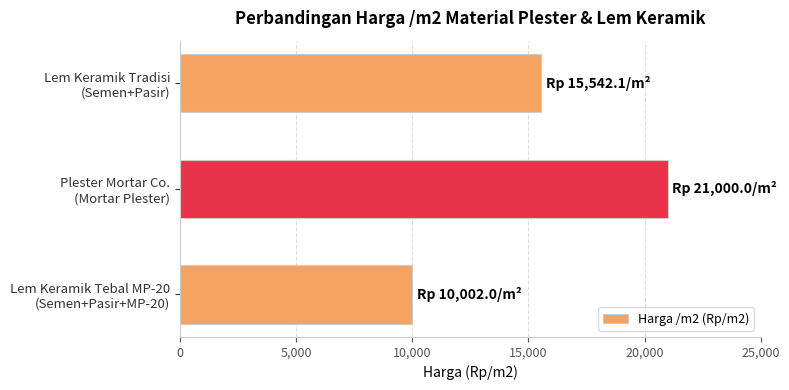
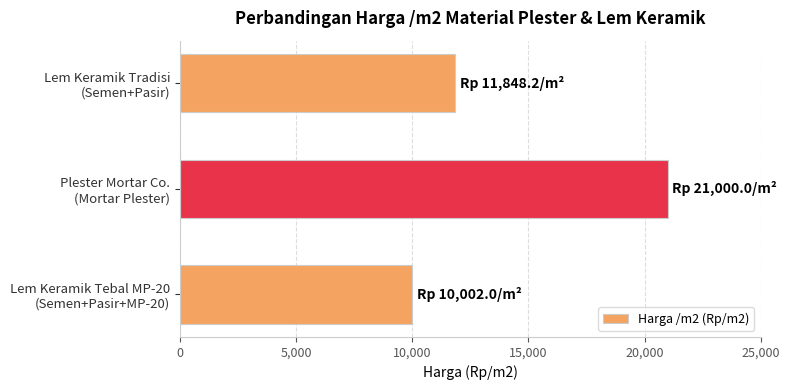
Lem Keramik Tradisi (Semen+Pasir): 15,542.1/m² -> 11,848.2/m²
